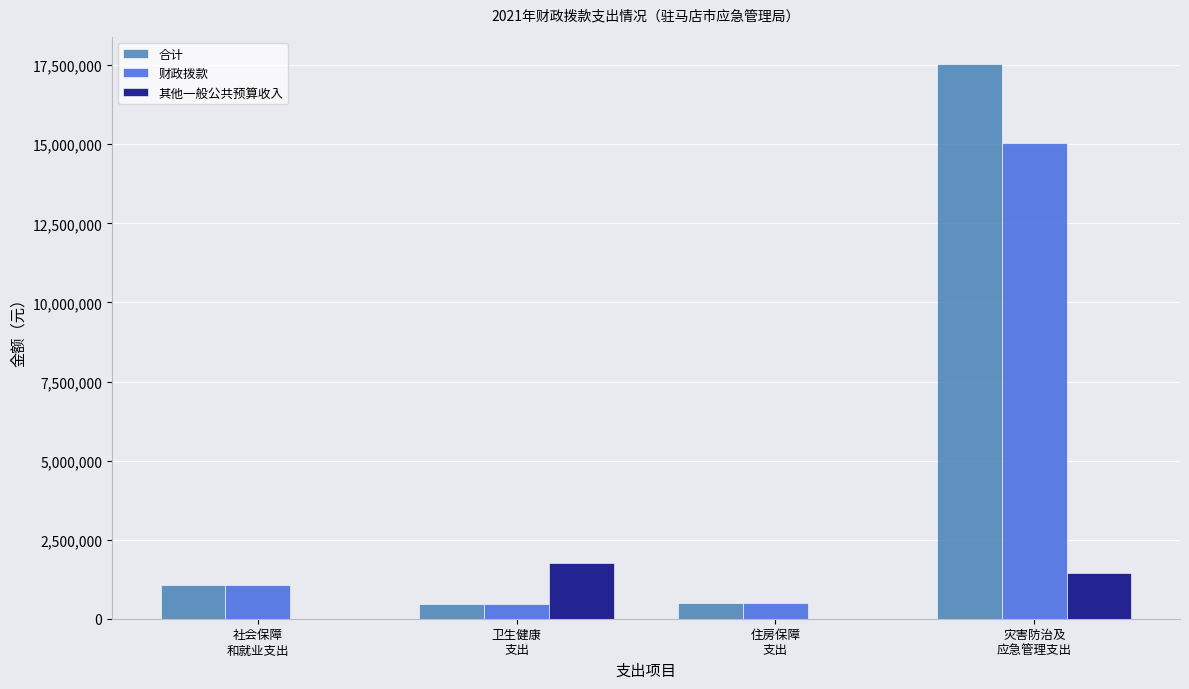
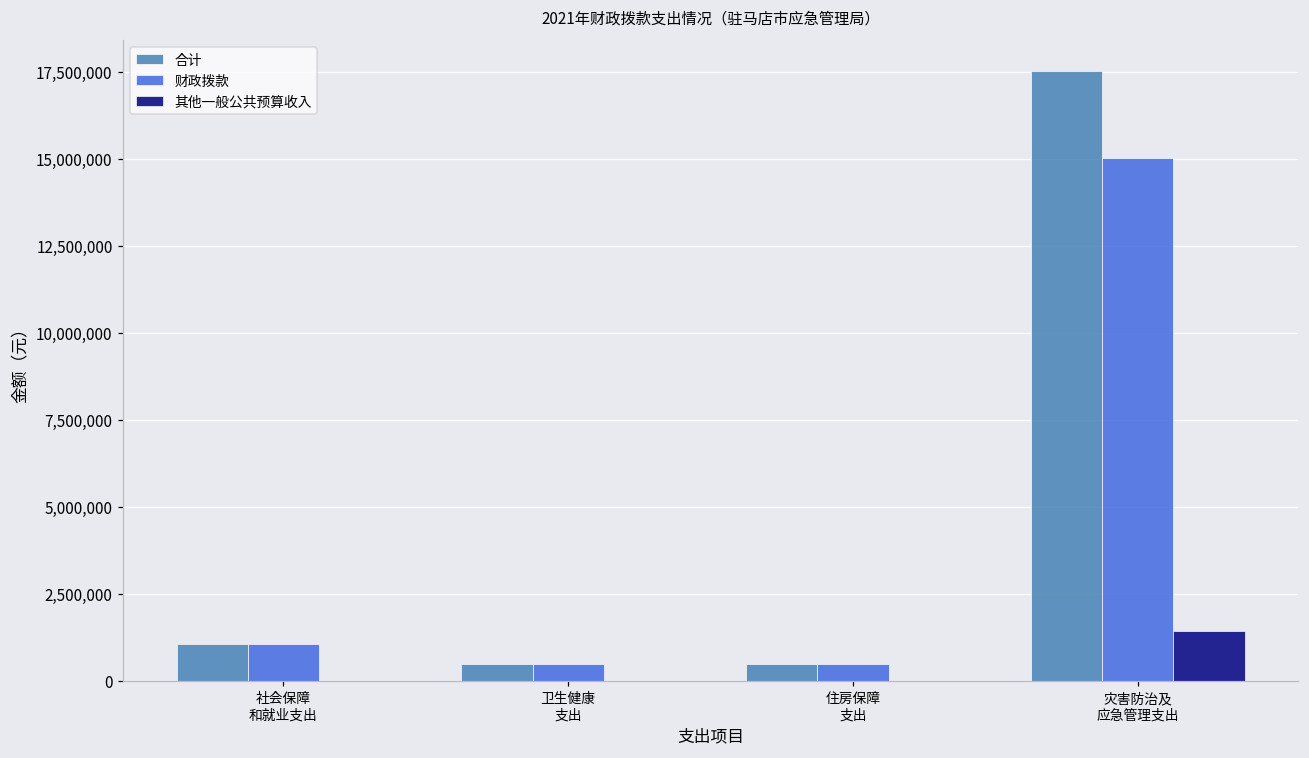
其他一般公共预算收入, 卫生健康 支出: 1,800,000 -> 0
